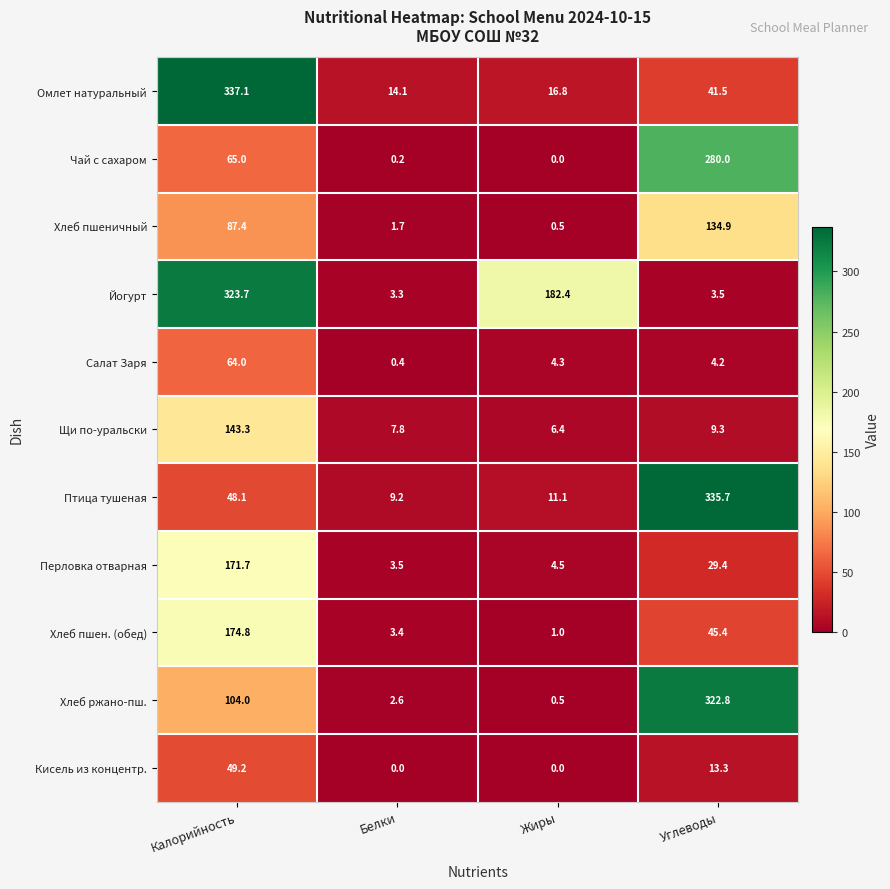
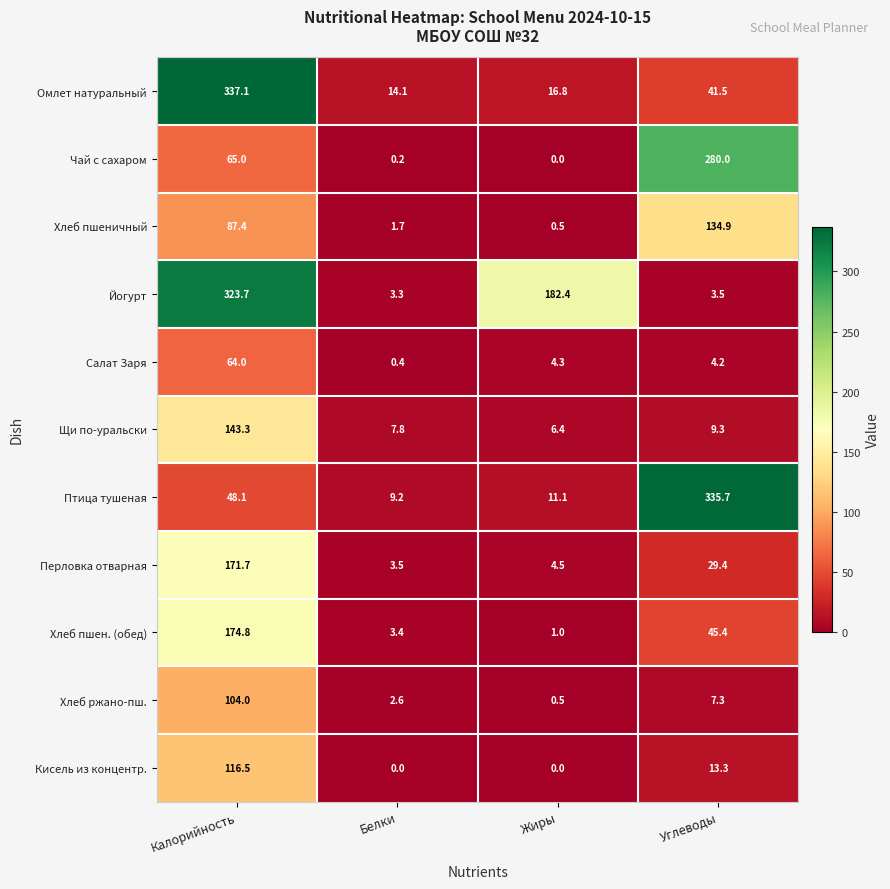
Хлеб ржано-пш., Углеводы: 322.8 -> 7.3
Кисель из концентр., Калорийность: 49.2 -> 116.5
